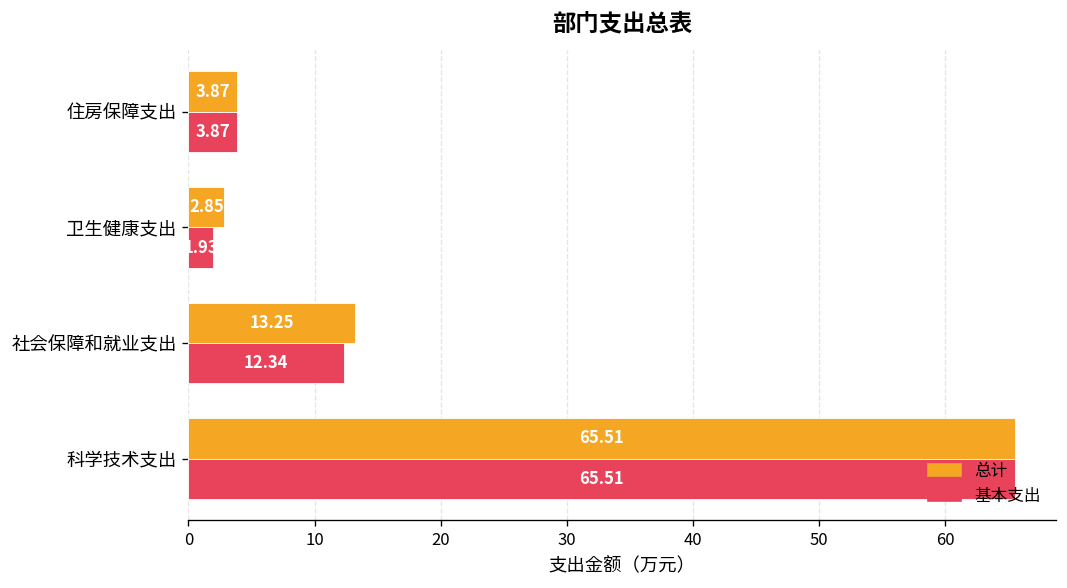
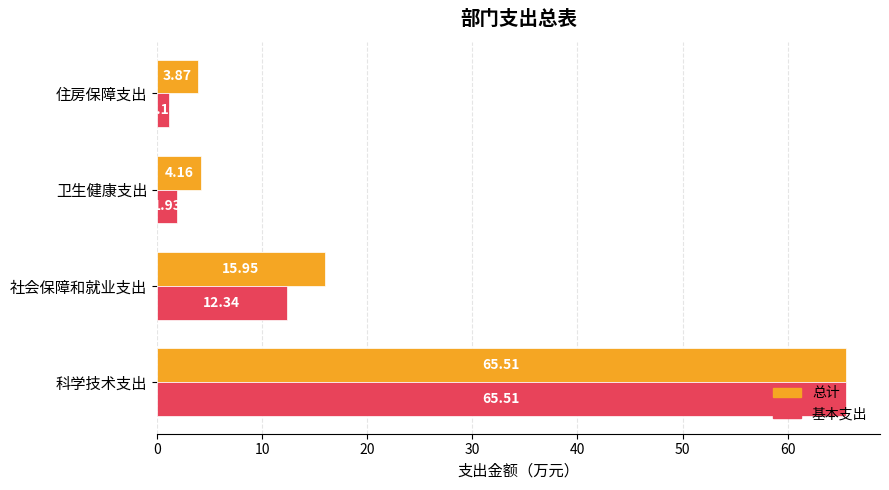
基本支出, 住房保障支出: 3.9 -> 1.2
总计, 卫生健康支出: 2.85 -> 4.16
总计, 社会保障和就业支出: 13.25 -> 15.95
